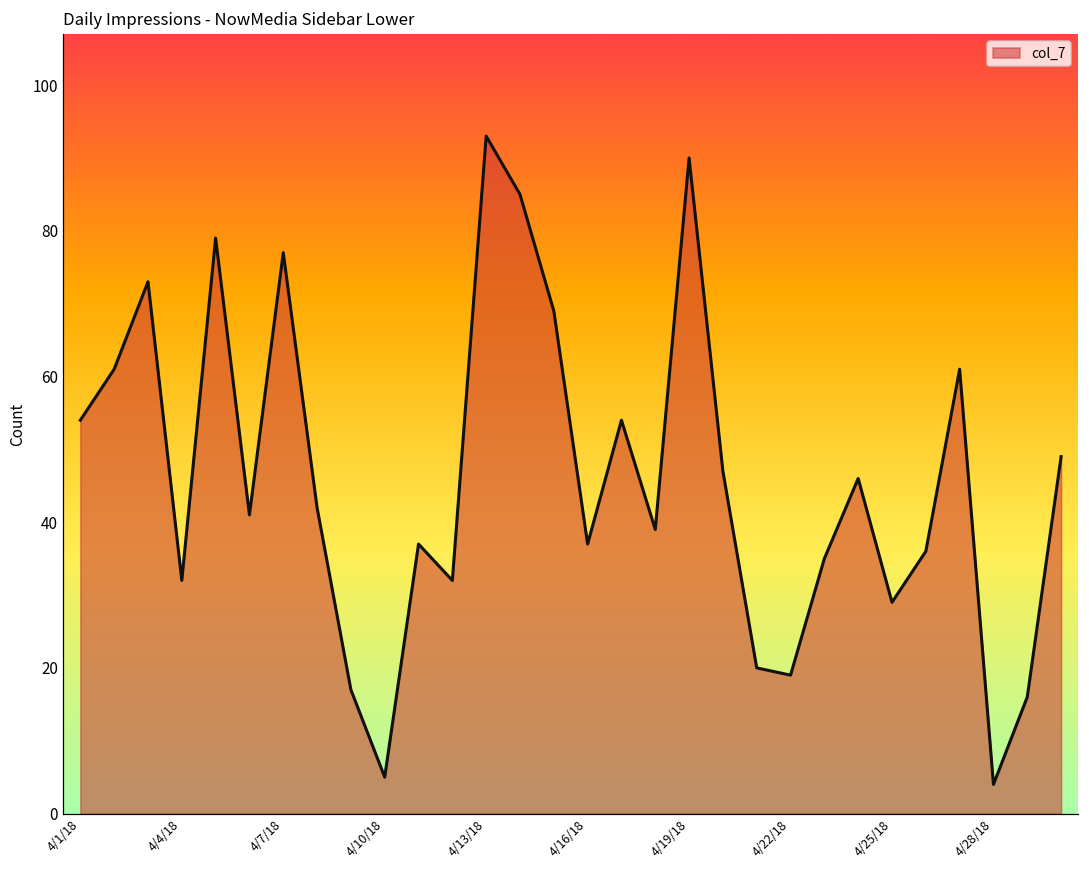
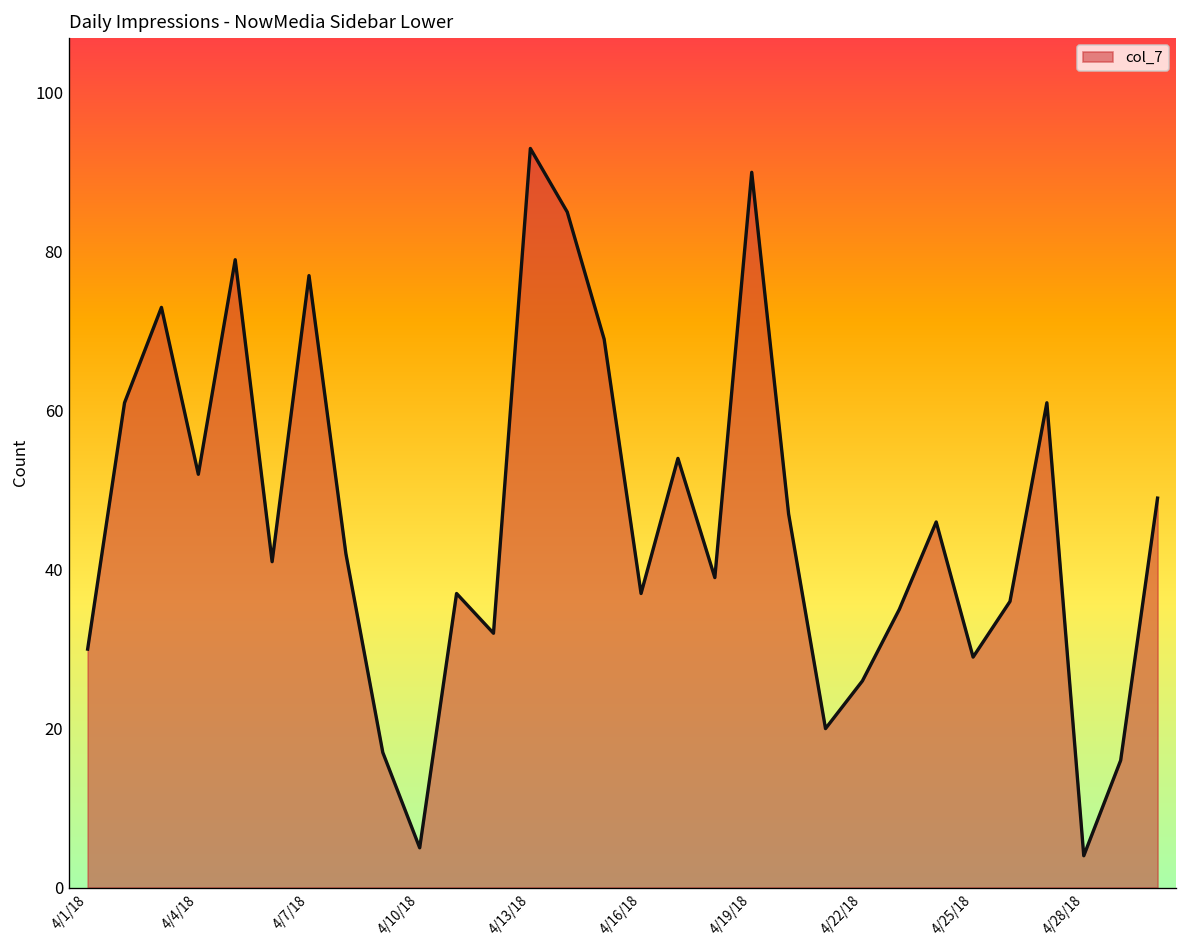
4/1/18: 54 -> 30
4/4/18: 32 -> 52
4/22/18: 19 -> 26
